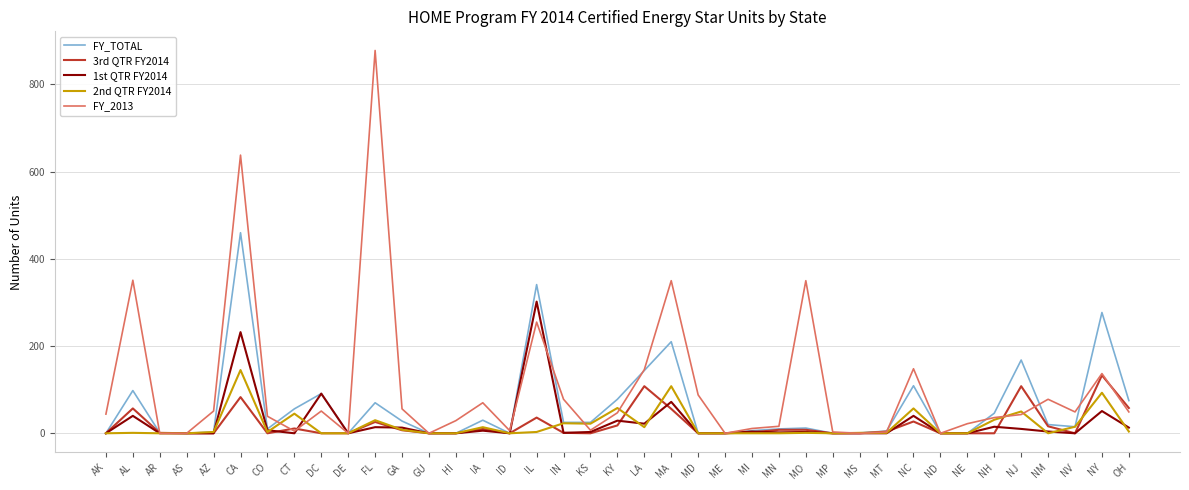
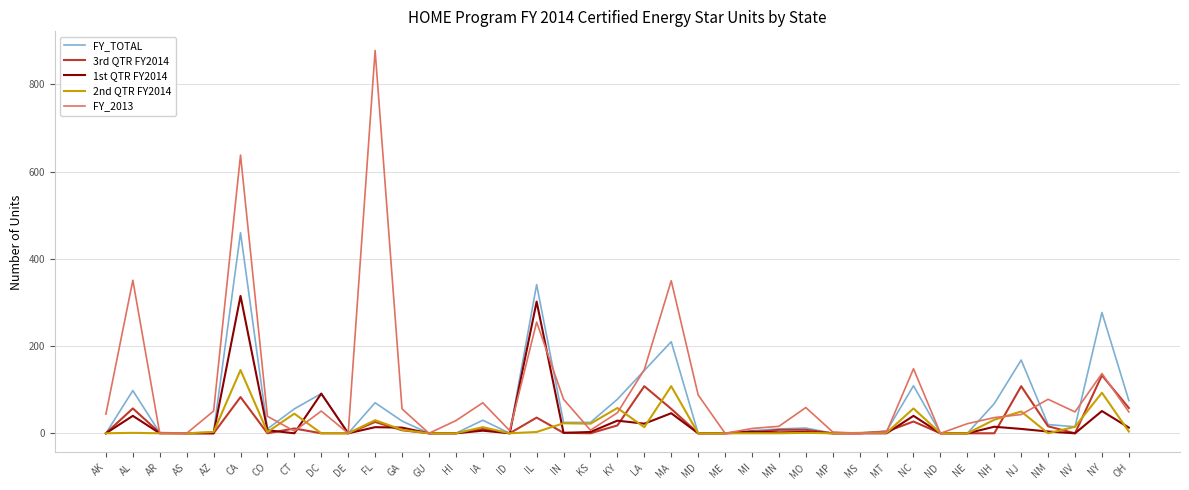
1st QTR FY2014, CA: 230 -> 320
1st QTR FY2014, MA: 70 -> 50
FY_2013, MO: 350 -> 60
FY_TOTAL, NH: 50 -> 70
